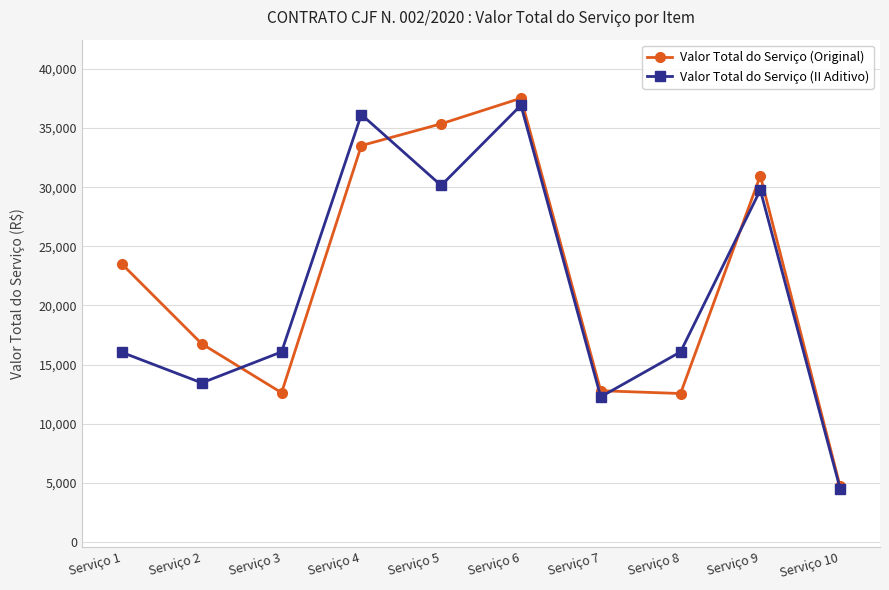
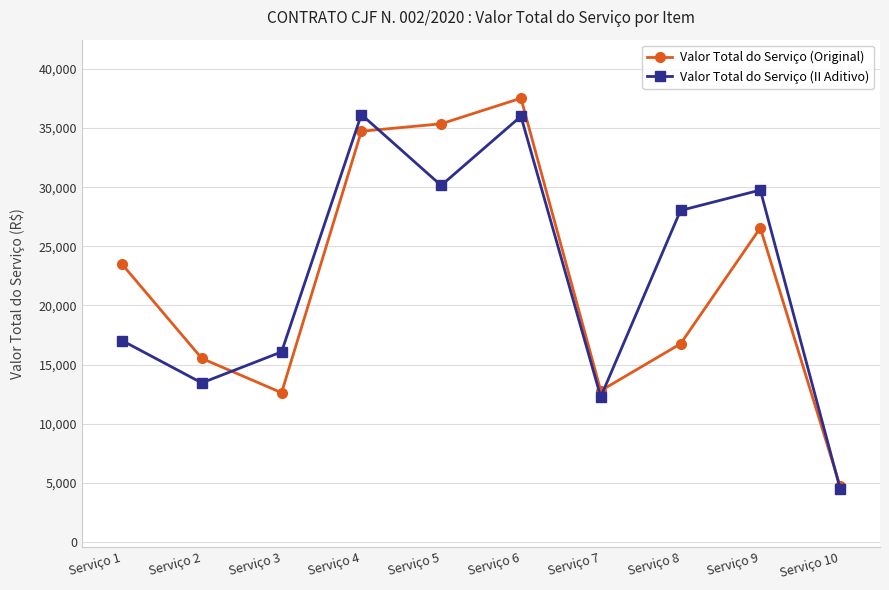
Valor Total do Serviço (II Aditivo), Serviço 1: 16,000 -> 17,000
Valor Total do Serviço (Original), Serviço 2: 16,800 -> 15,500
Valor Total do Serviço (Original), Serviço 4: 33,500 -> 34,700
Valor Total do Serviço (II Aditivo), Serviço 6: 36,900 -> 36,000
Valor Total do Serviço (Original), Serviço 8: 12,600 -> 16,800
Valor Total do Serviço (II Aditivo), Serviço 8: 16,100 -> 28,000
Valor Total do Serviço (Original), Serviço 9: 31,000 -> 26,600
